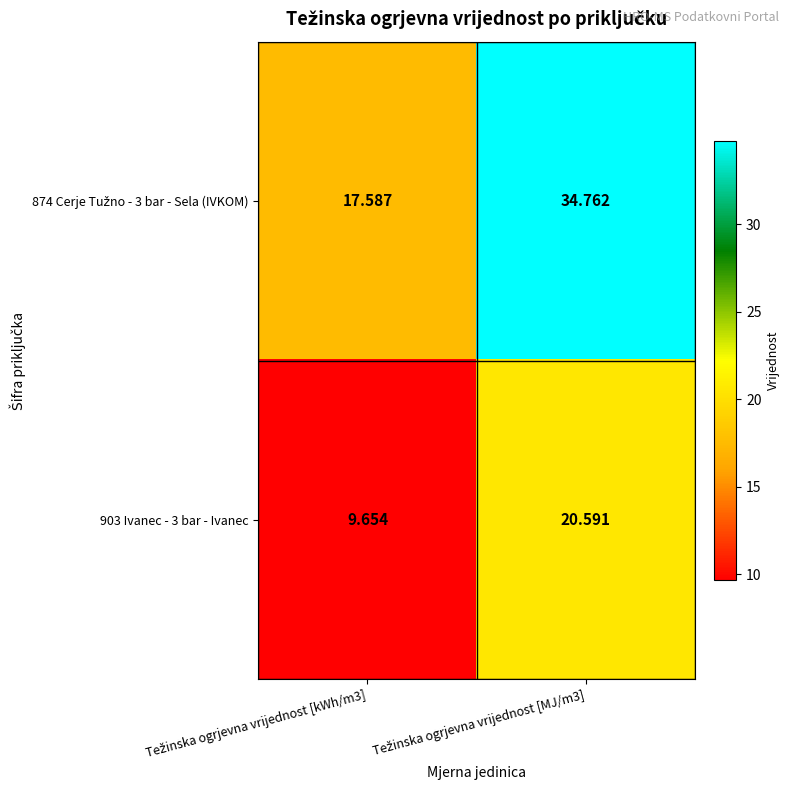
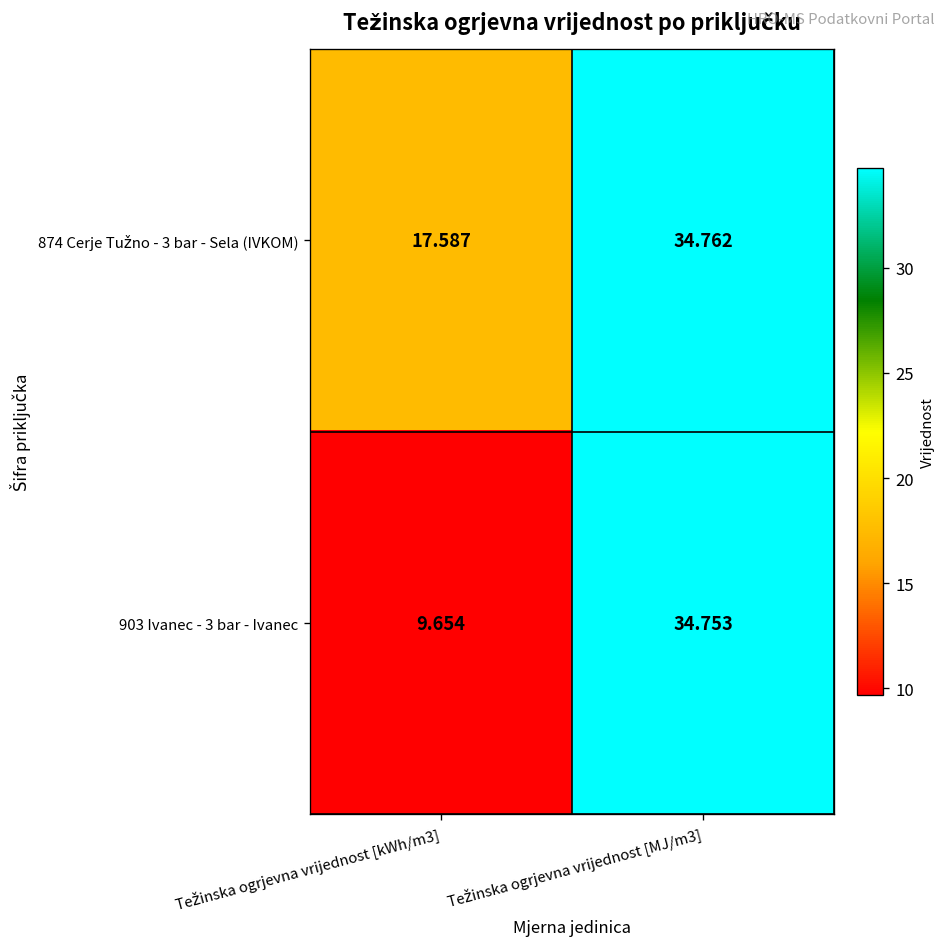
903 Ivanec - 3 bar - Ivanec, Težinska ogrjevna vrijednost [MJ/m3]: 20.591 -> 34.753
